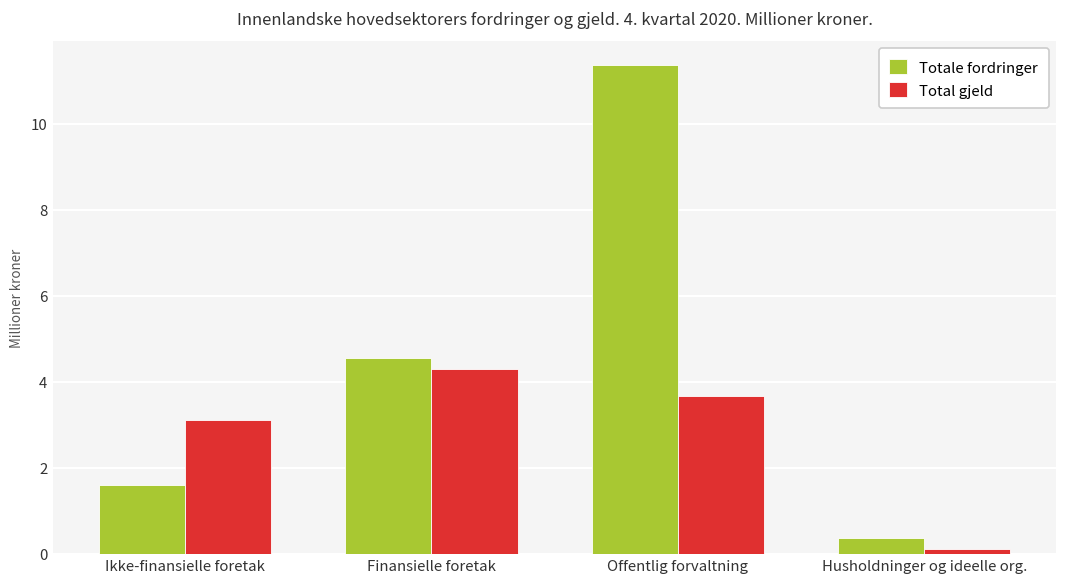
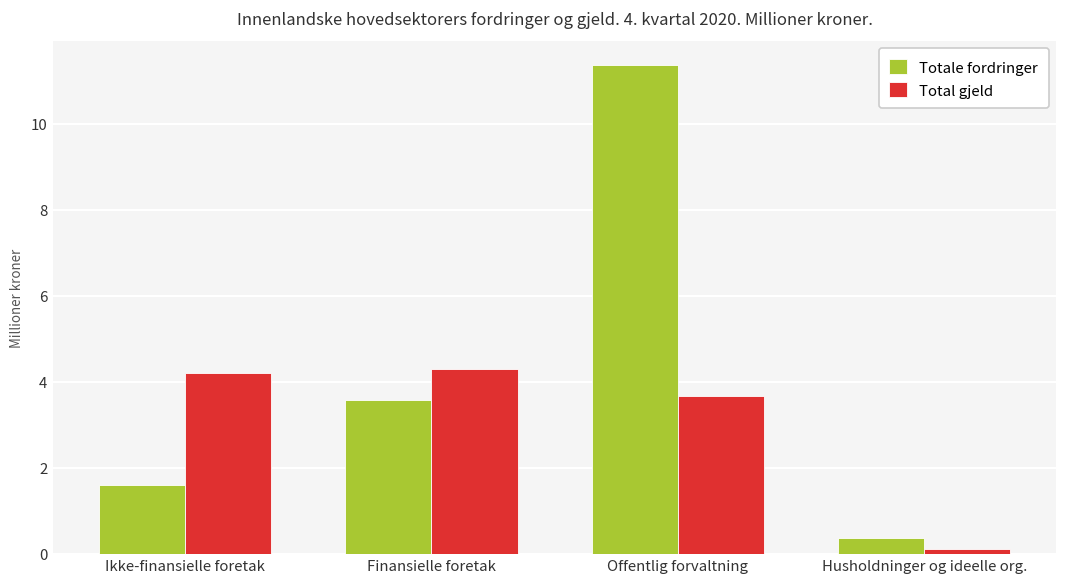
Total gjeld, Ikke-finansielle foretak: 3.1 -> 4.2
Totale fordringer, Finansielle foretak: 4.5 -> 3.6
